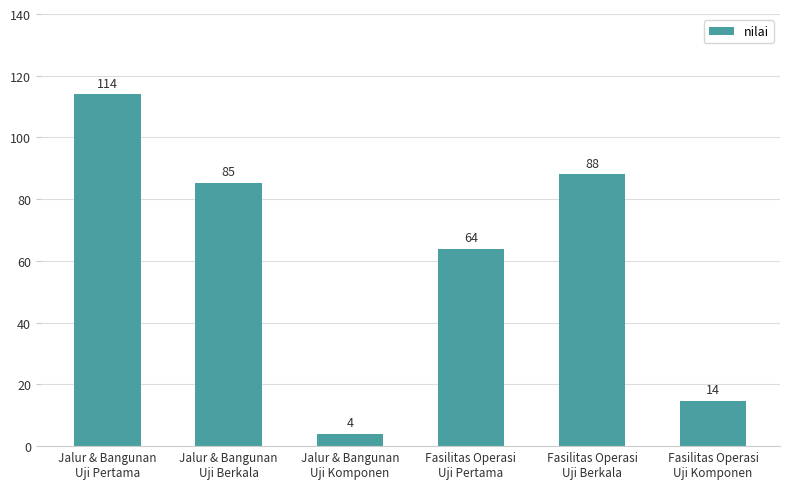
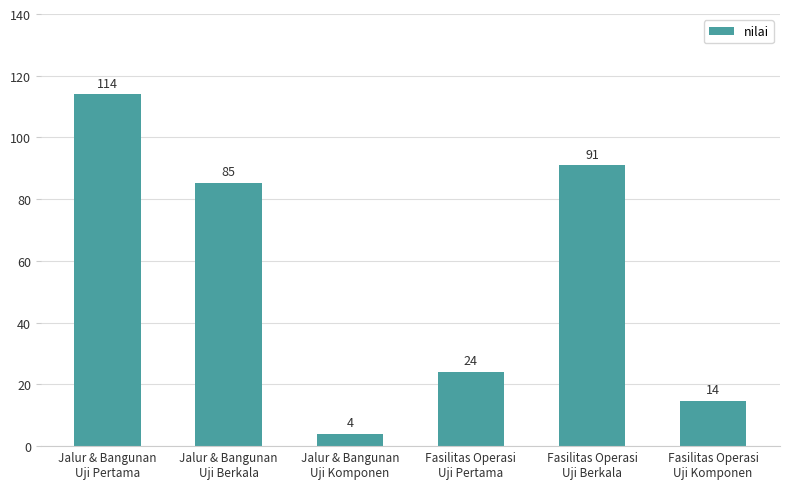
Fasilitas Operasi Uji Pertama: 64 -> 24
Fasilitas Operasi Uji Berkala: 88 -> 91
